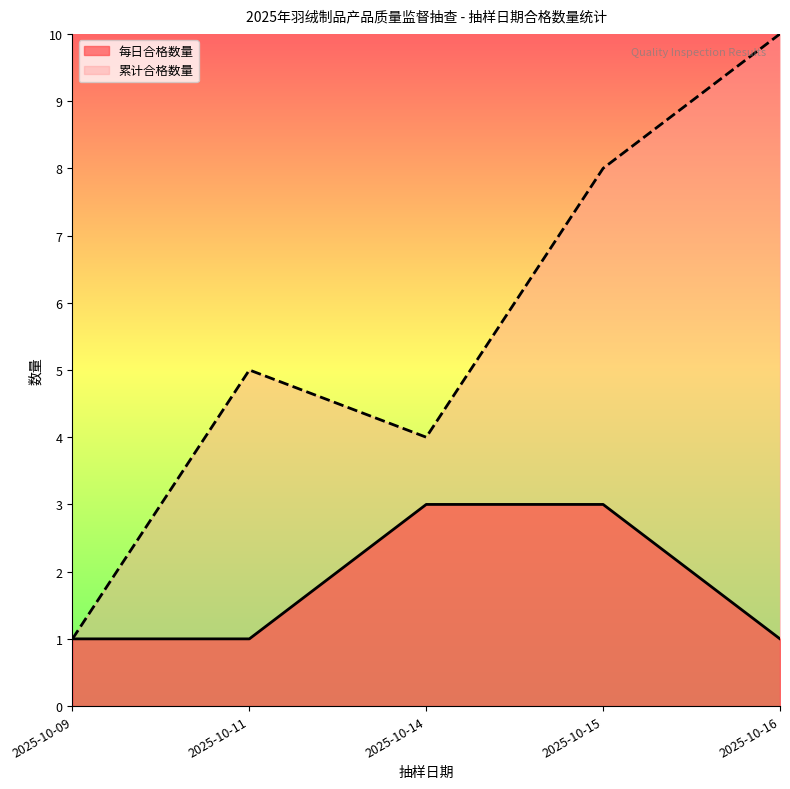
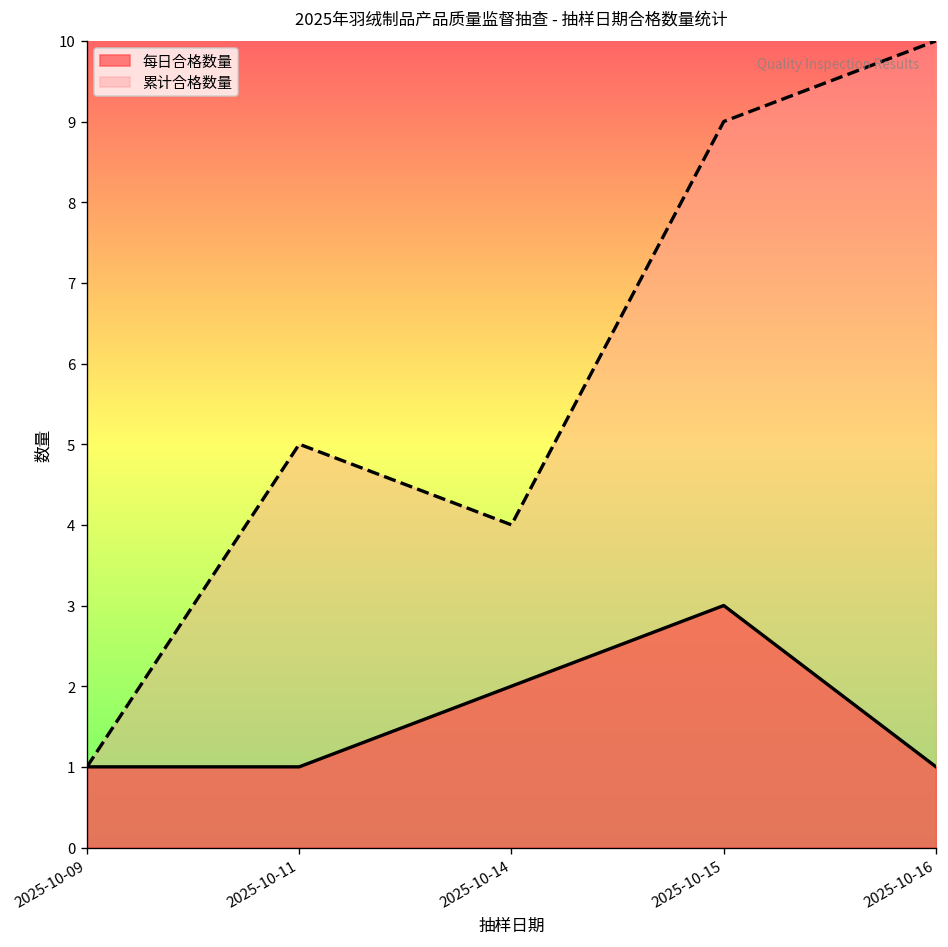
每日合格数量, 2025-10-14: 3 -> 2
累计合格数量, 2025-10-15: 8 -> 9
